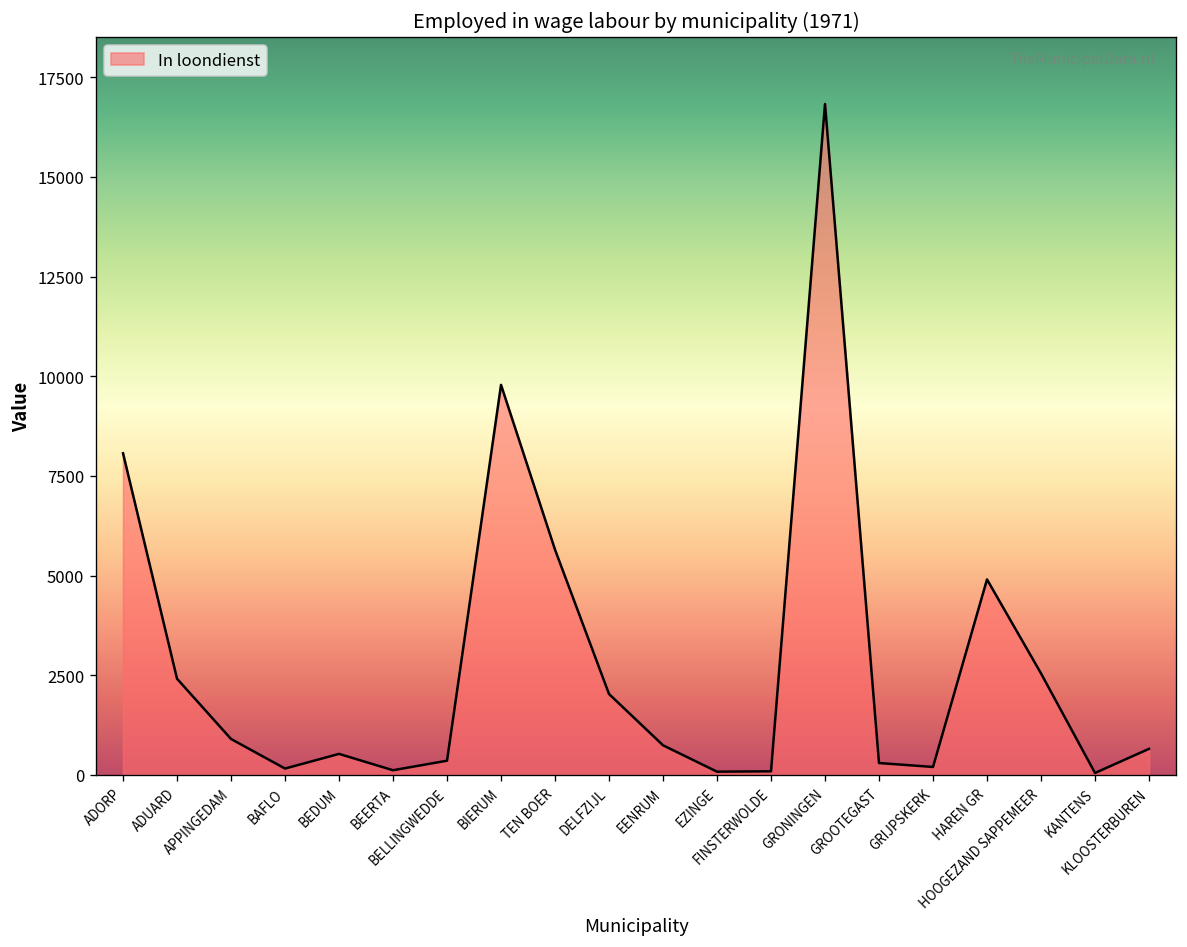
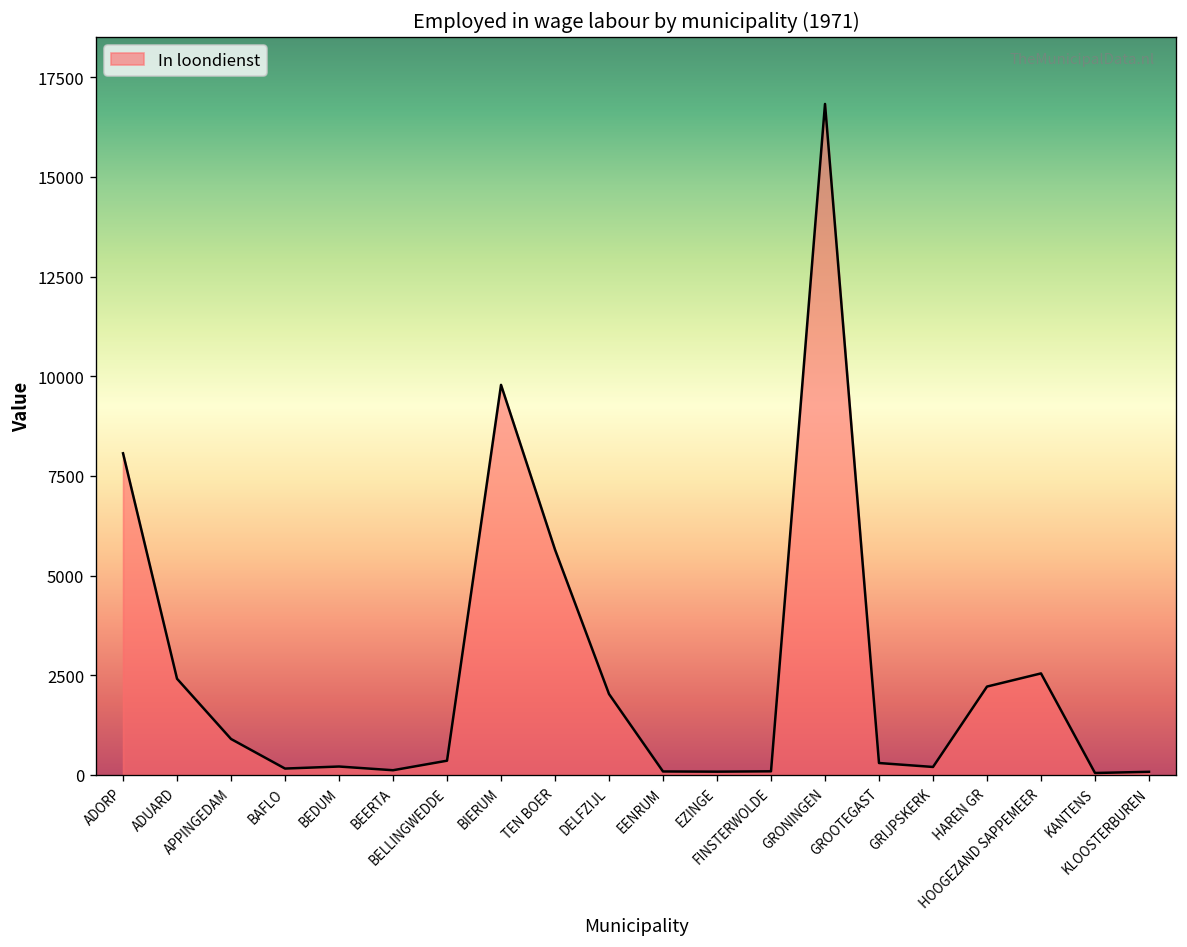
BEDUM: 500 -> 200
EENRUM: 700 -> 100
HAREN GR: 4900 -> 2200
KLOOSTERBUREN: 700 -> 100
